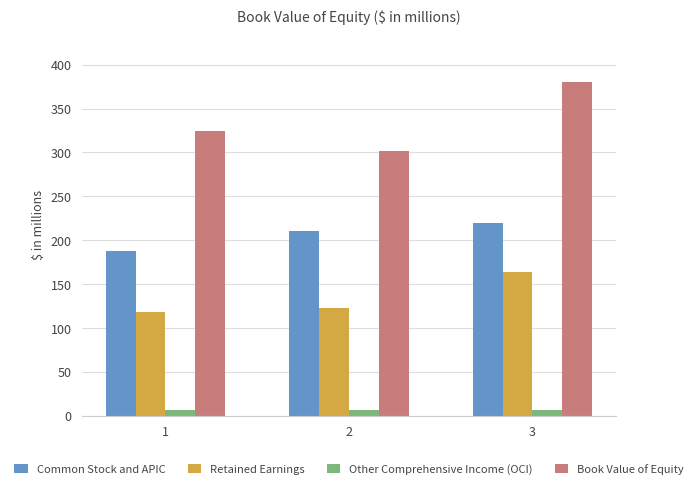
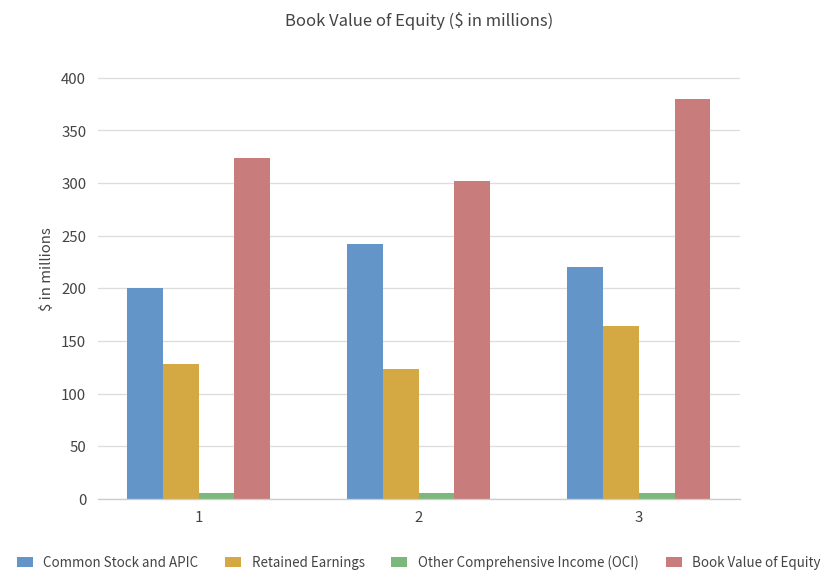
Common Stock and APIC, 1: 190 -> 200
Retained Earnings, 1: 120 -> 130
Common Stock and APIC, 2: 210 -> 240
